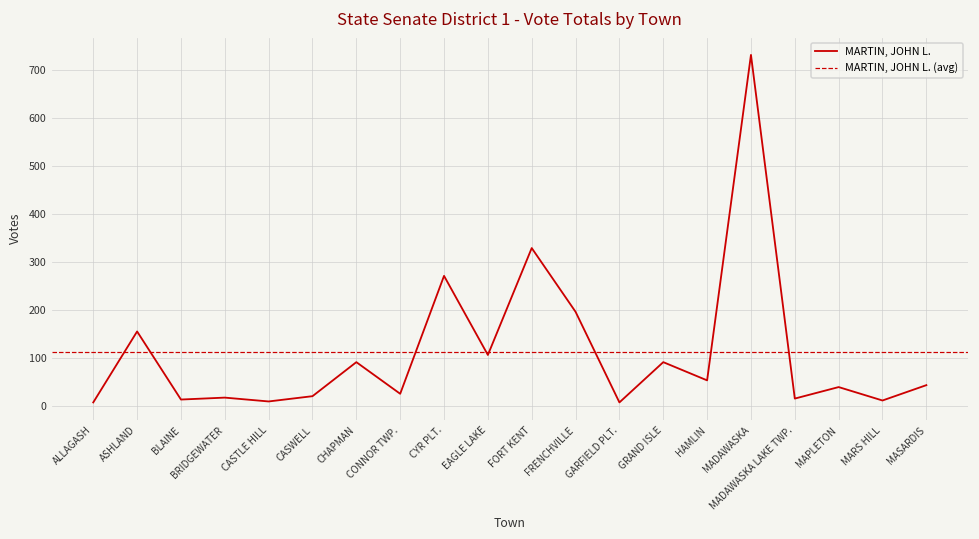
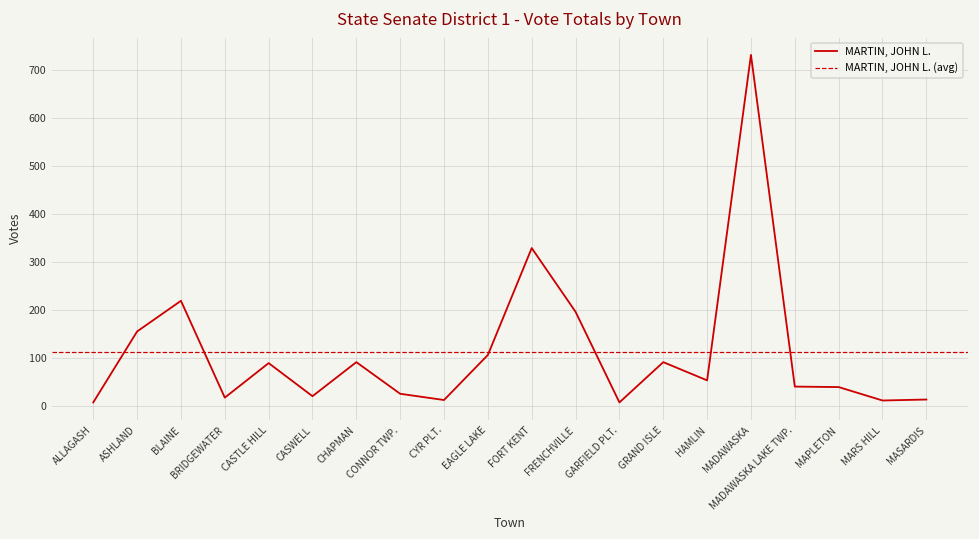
BLAINE: 10 -> 220
CASTLE HILL: 10 -> 90
CYR PLT.: 270 -> 10
MADAWASKA LAKE TWP.: 20 -> 40
MASARDIS: 40 -> 10
